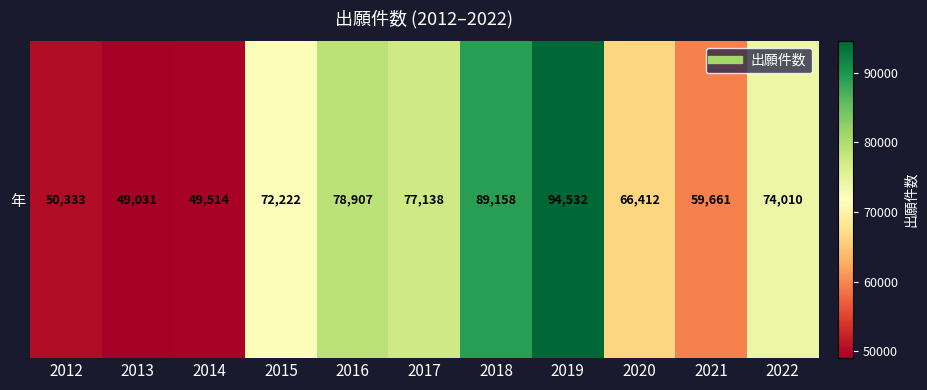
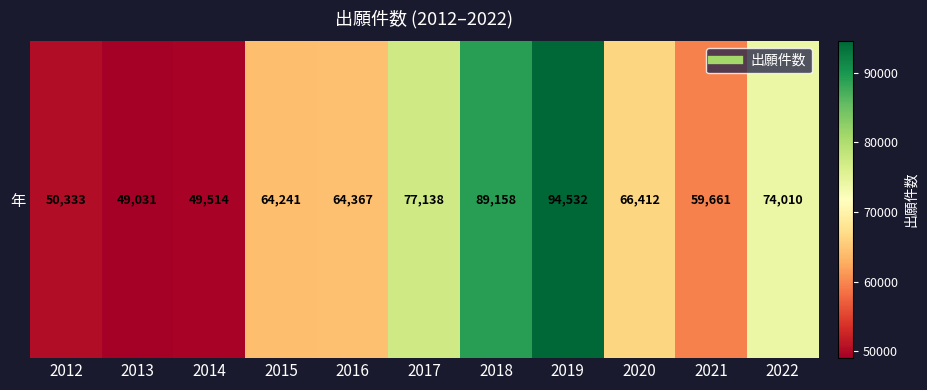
年, 2015: 72,222 -> 64,241
年, 2016: 78,907 -> 64,367
